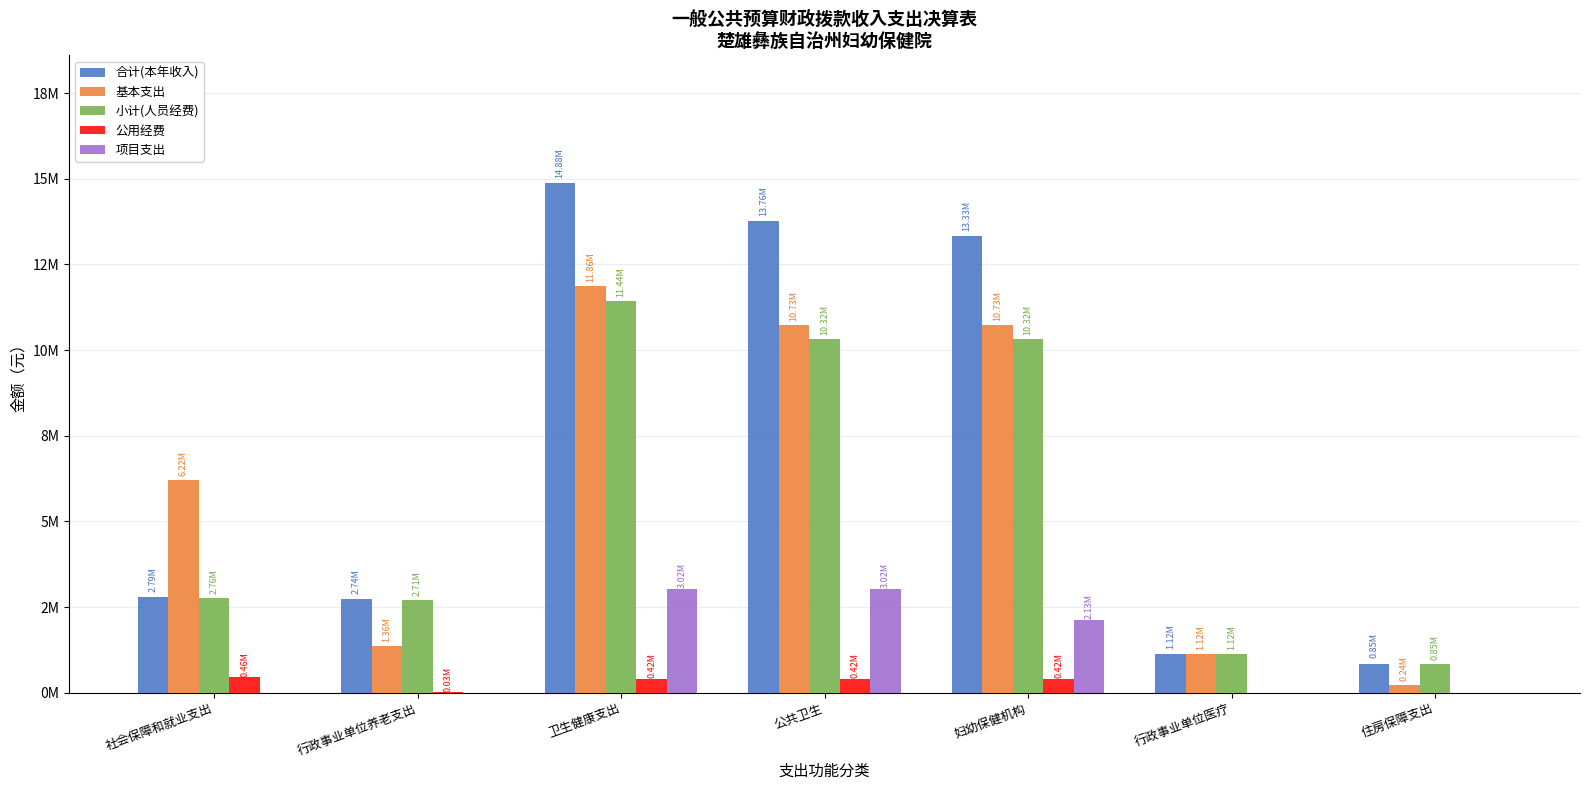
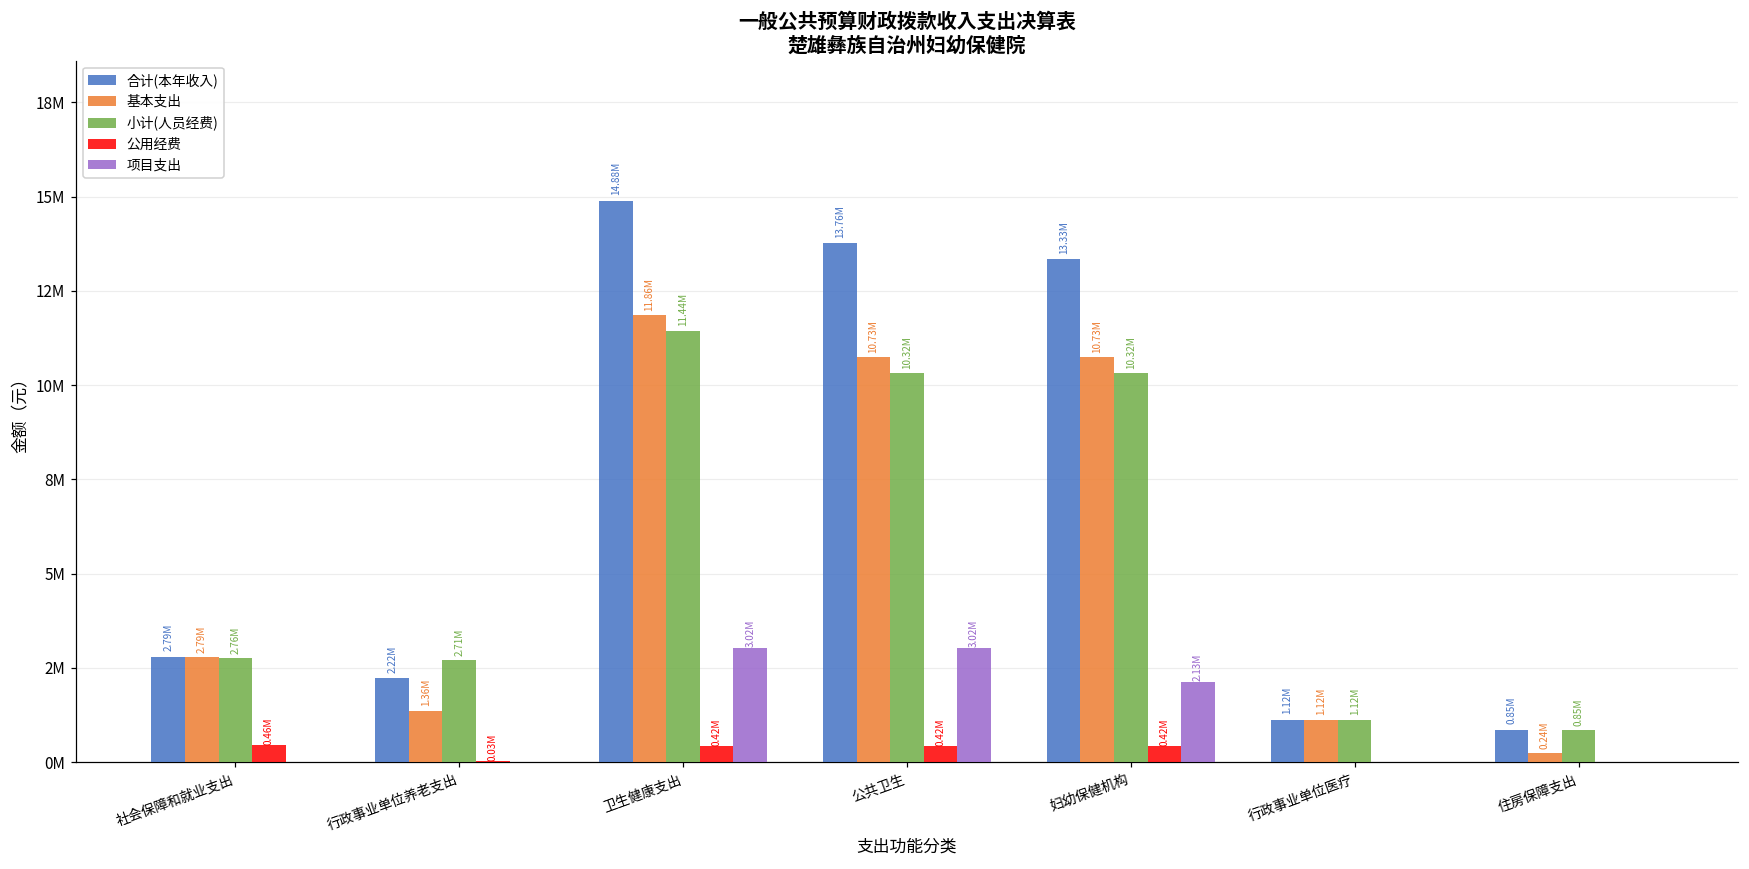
基本支出, 社会保障和就业支出: 6.22M -> 2.79M
合计(本年收入), 行政事业单位养老支出: 2.74M -> 2.22M
